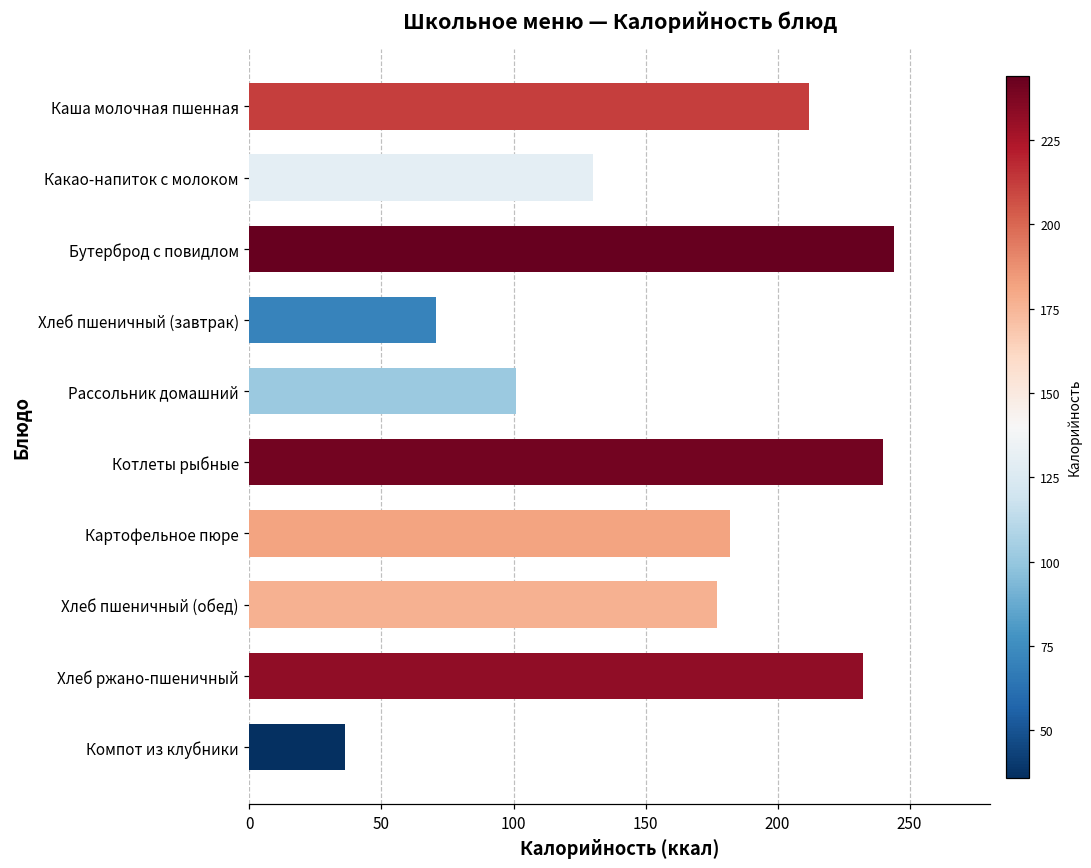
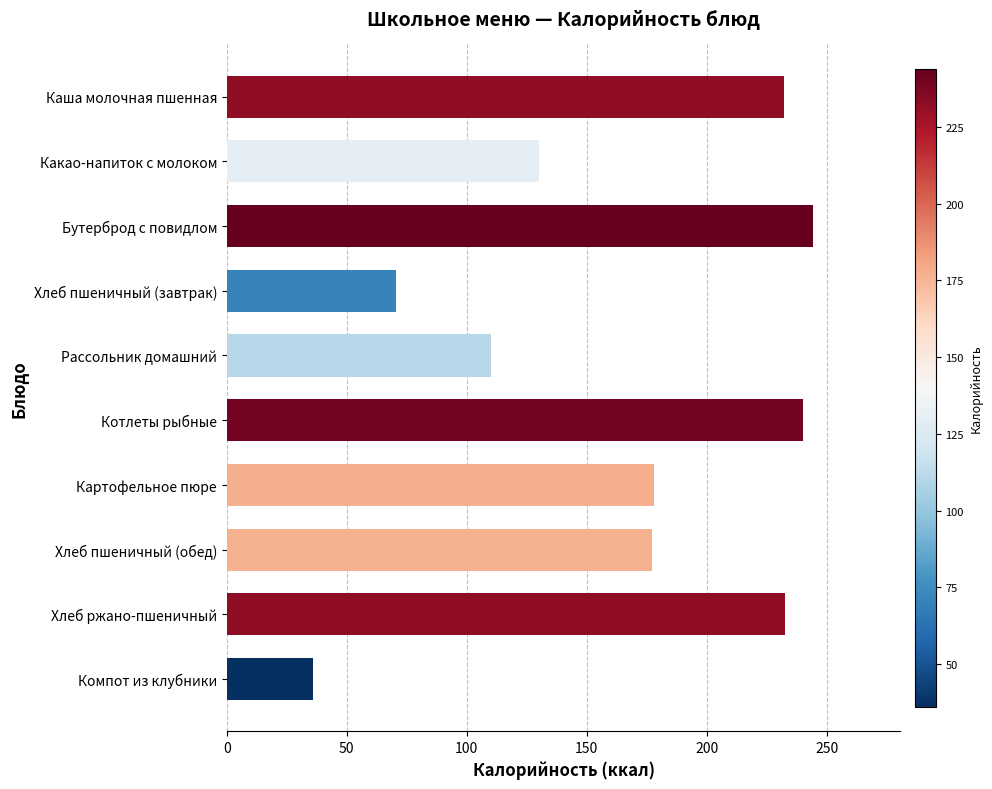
Каша молочная пшенная: 212 -> 232
Рассольник домашний: 101 -> 110
Картофельное пюре: 182 -> 178
